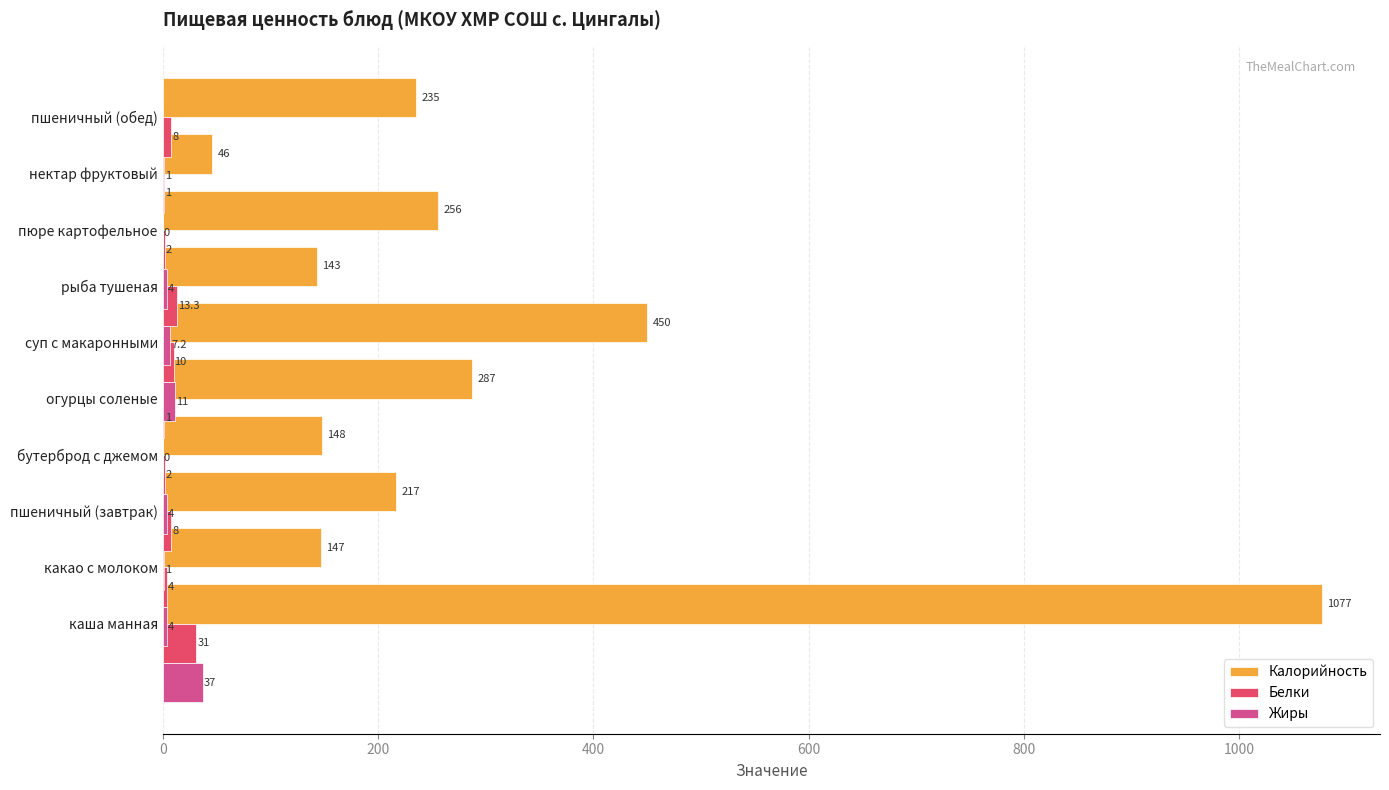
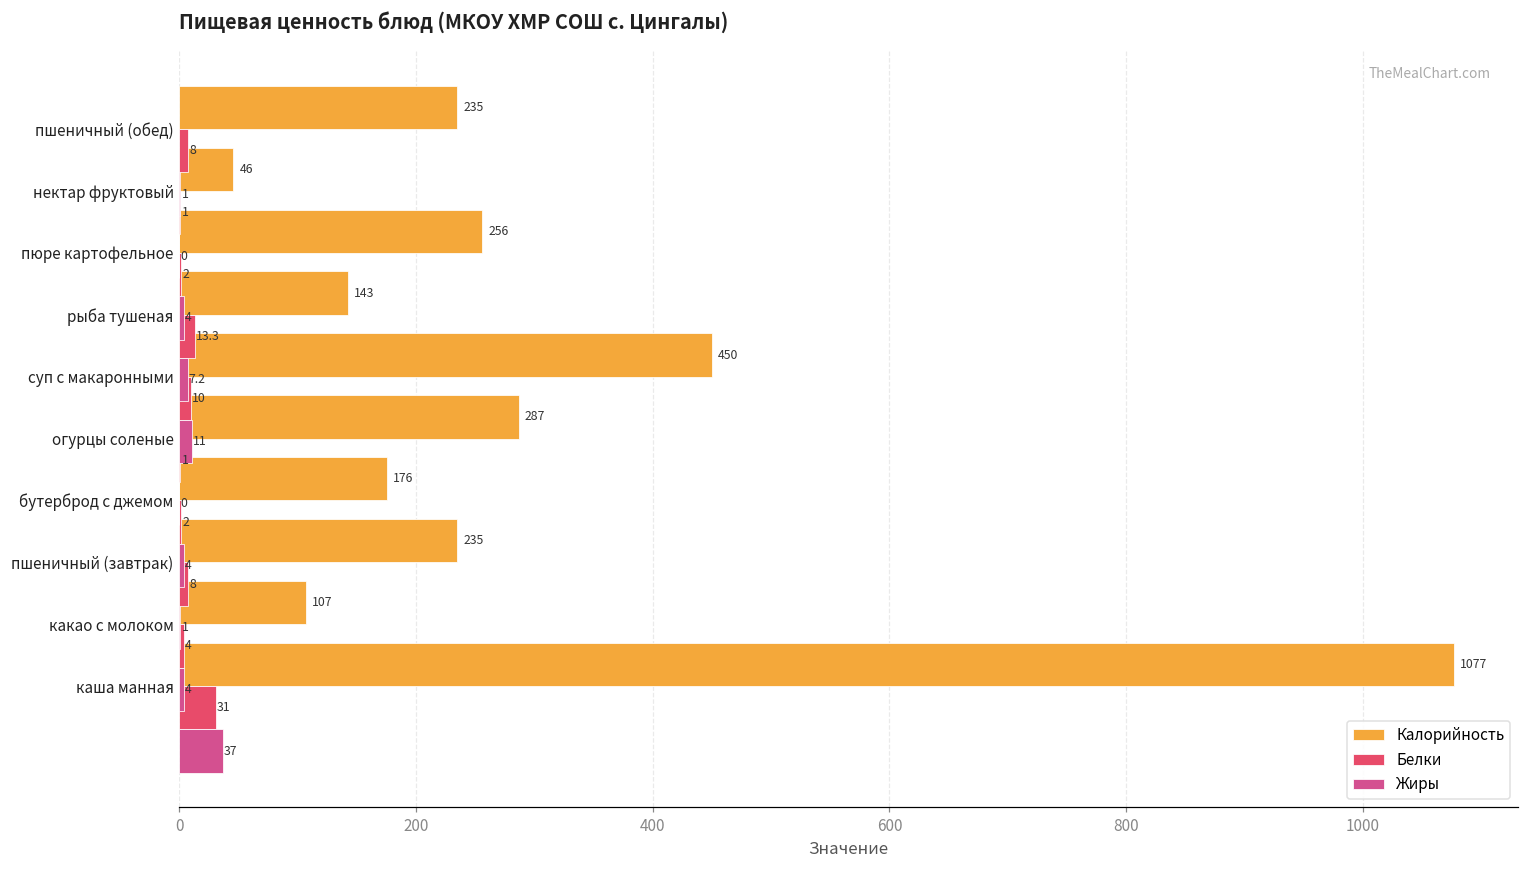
Калорийность, бутерброд с джемом: 148 -> 176
Калорийность, пшеничный (завтрак): 217 -> 235
Калорийность, какао с молоком: 147 -> 107
